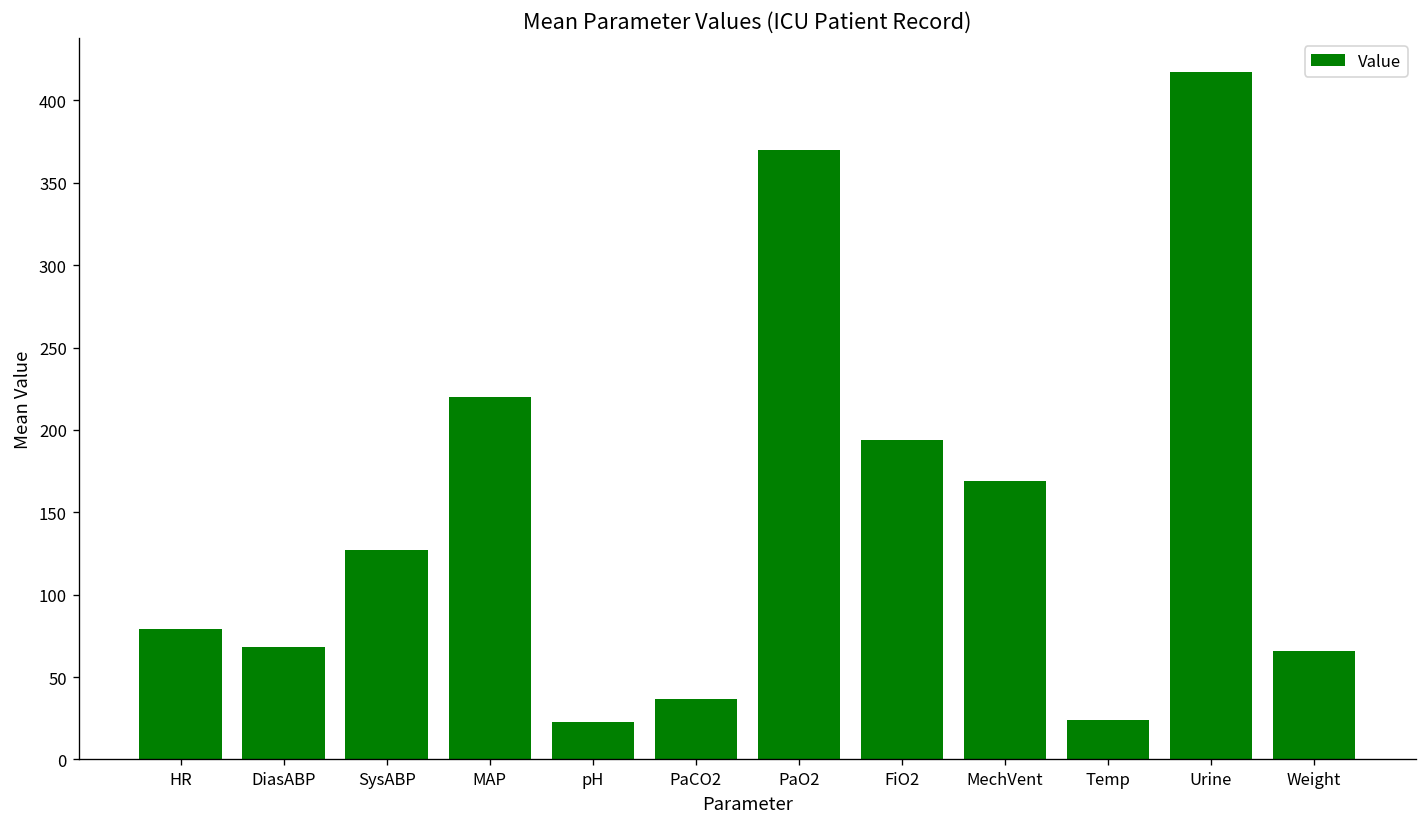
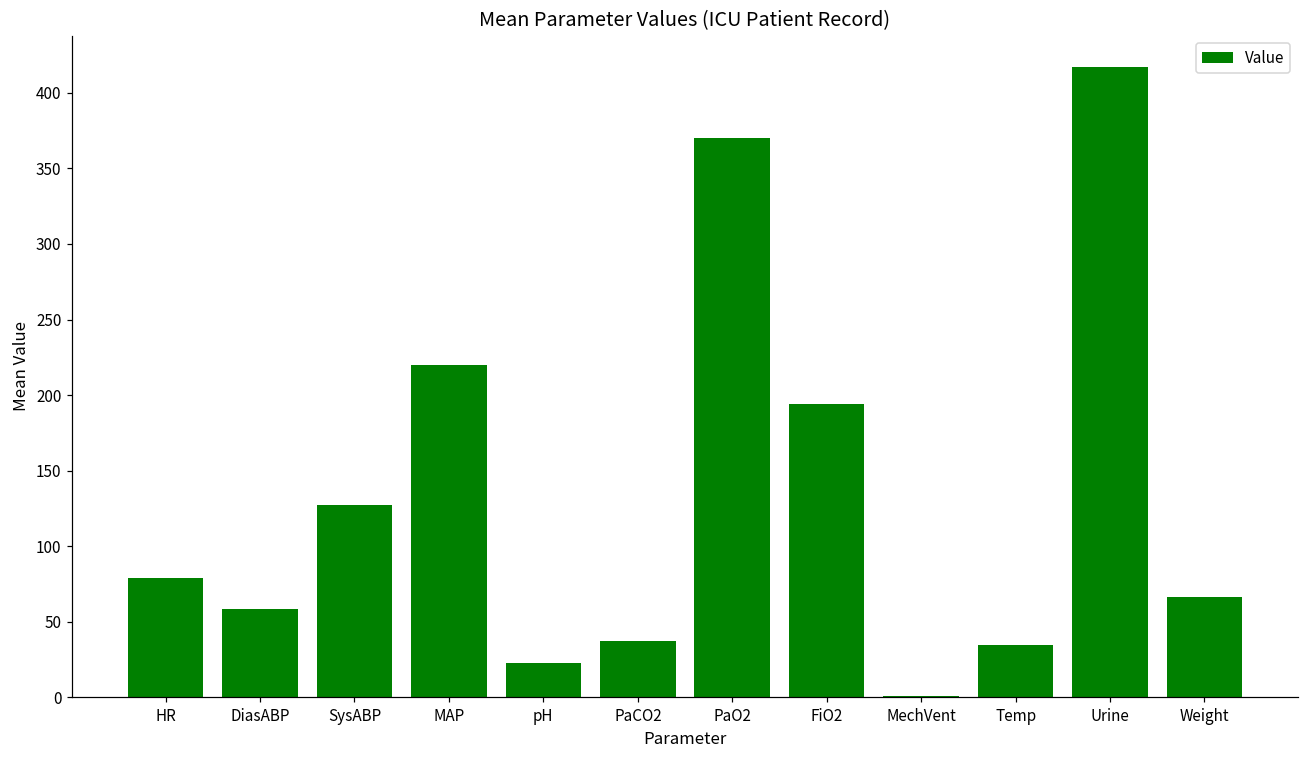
DiasABP: 68 -> 58
MechVent: 169 -> 1
Temp: 24 -> 34
